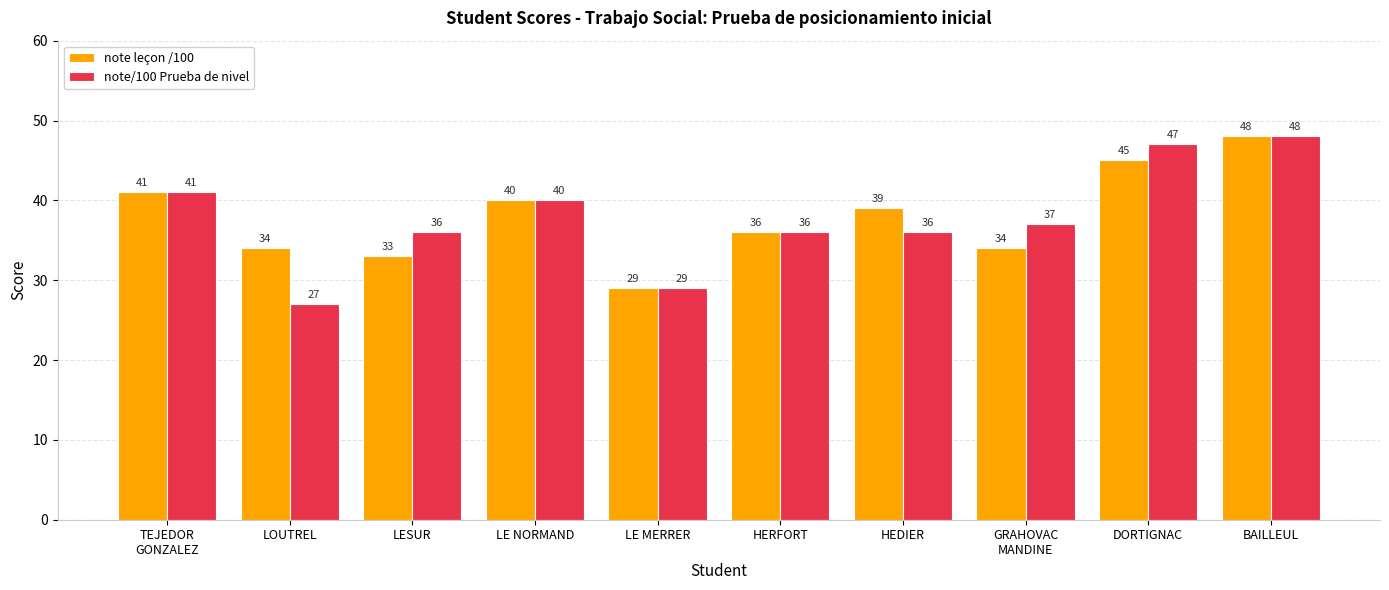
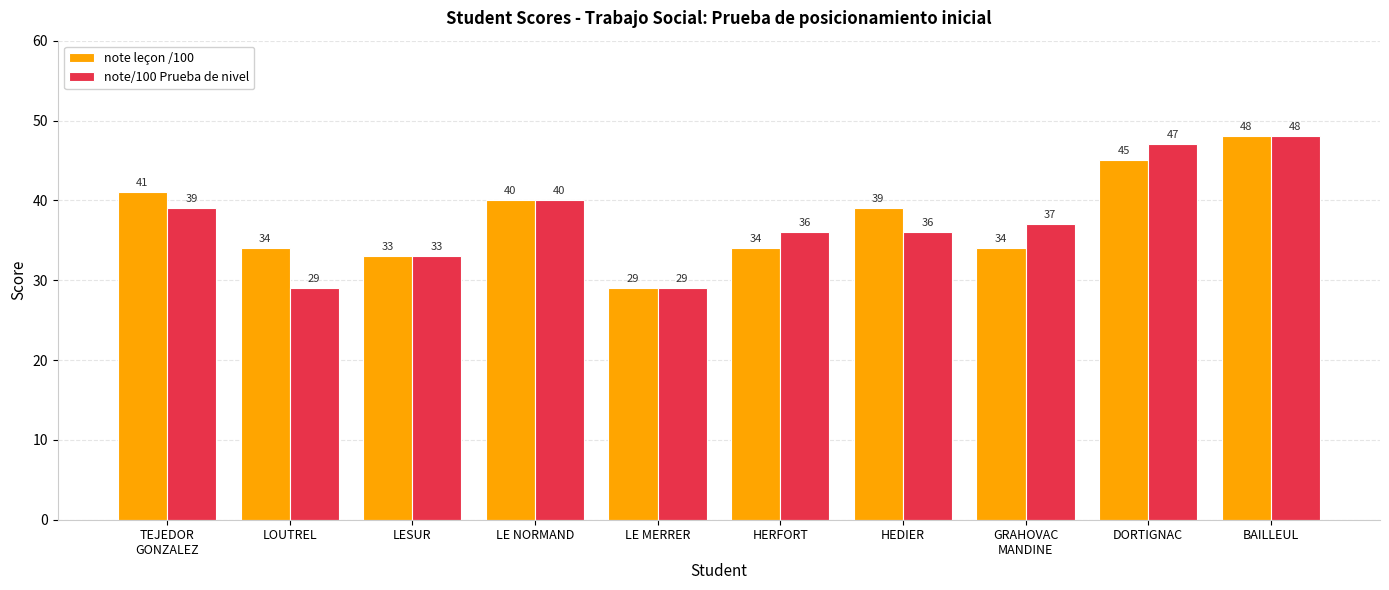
note/100 Prueba de nivel, TEJEDOR GONZALEZ: 41 -> 39
note/100 Prueba de nivel, LOUTREL: 27 -> 29
note/100 Prueba de nivel, LESUR: 36 -> 33
note leçon /100, HERFORT: 36 -> 34
